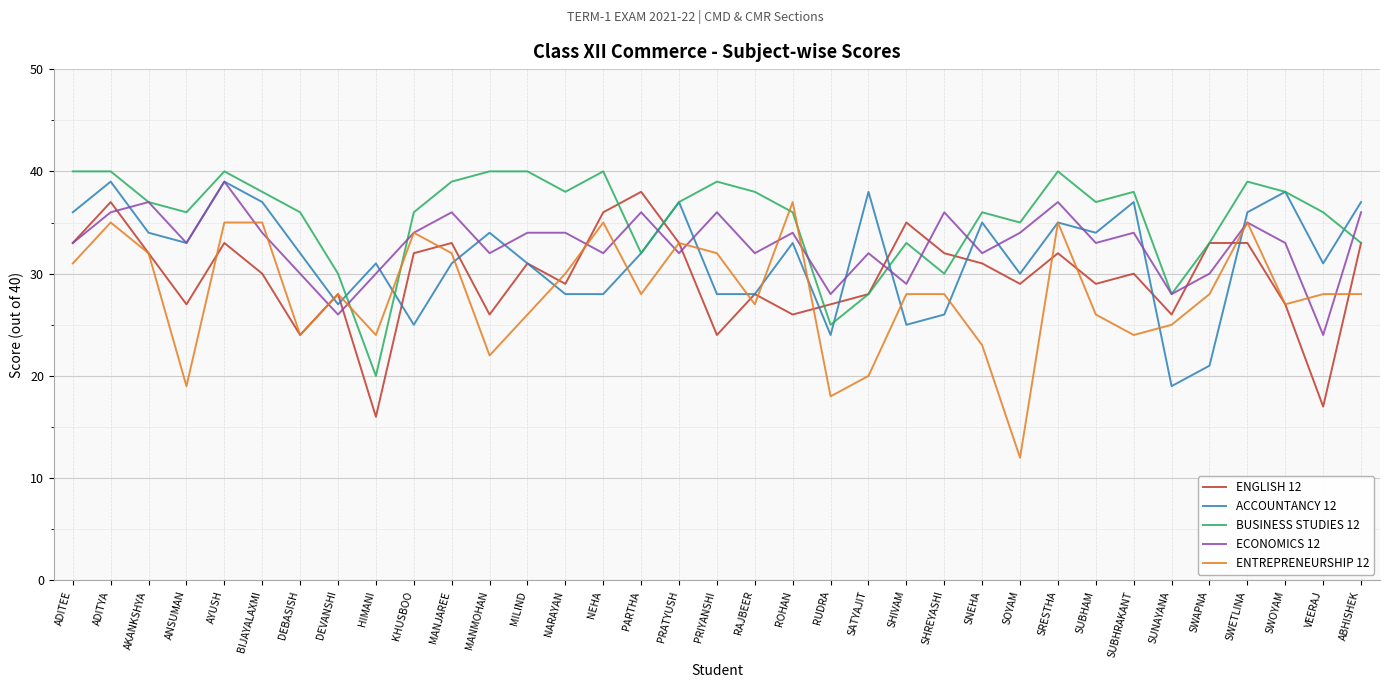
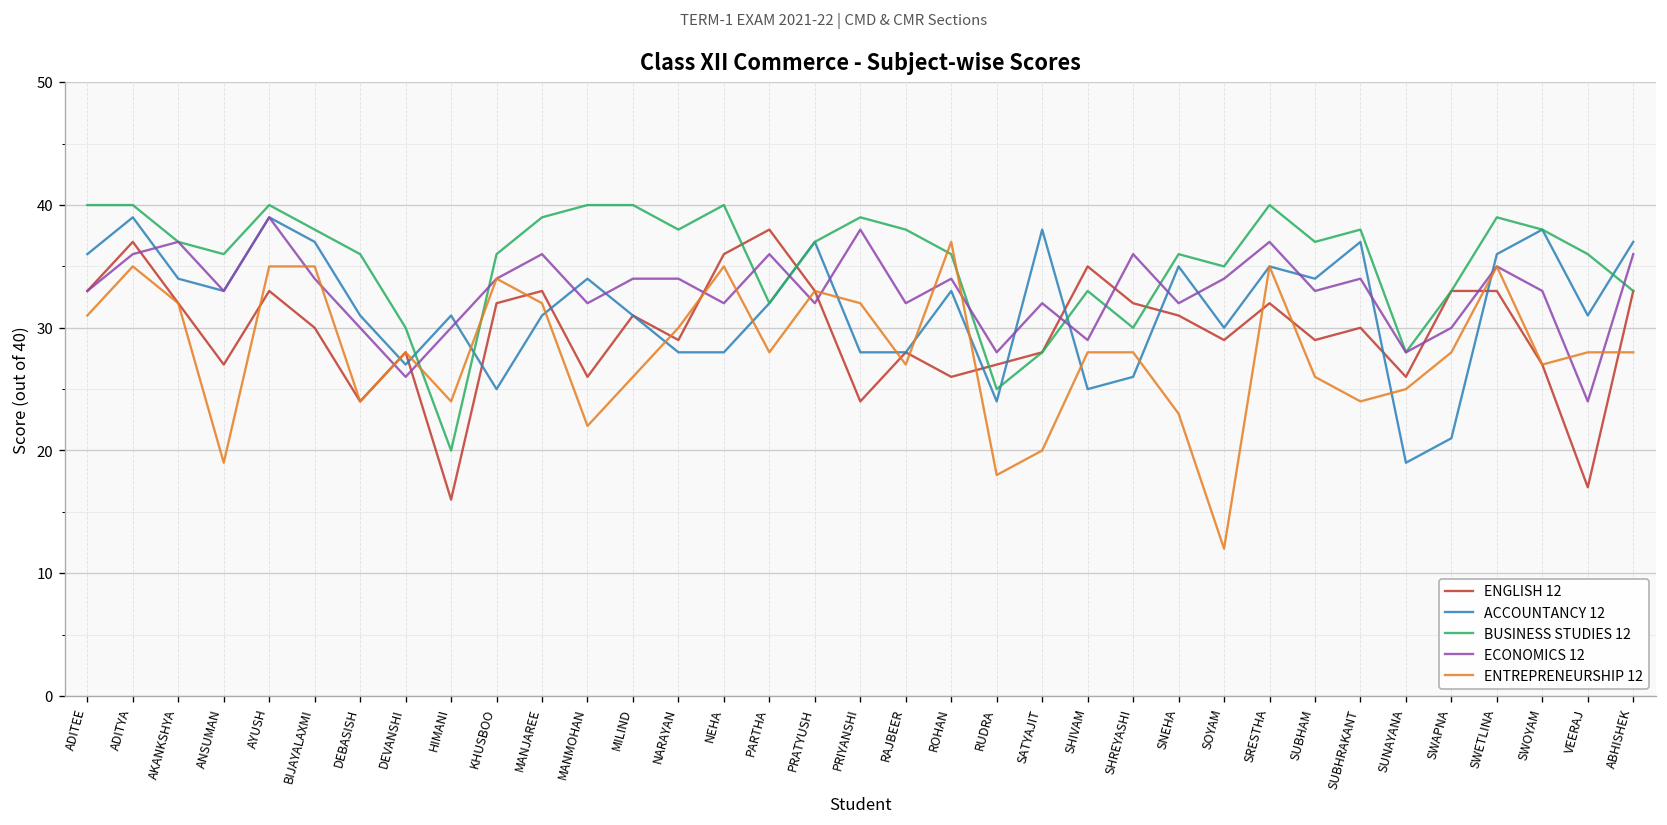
ACCOUNTANCY 12, DEBASISH: 32 -> 31
ECONOMICS 12, PRIYANSHI: 36 -> 38
